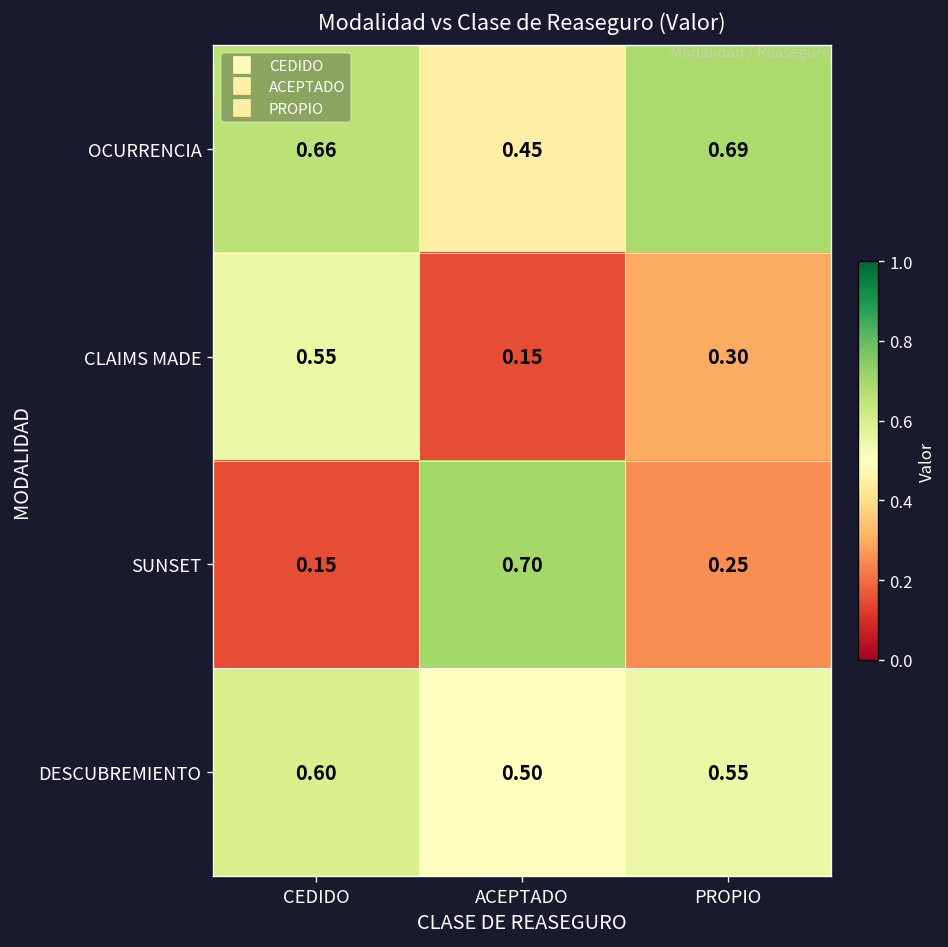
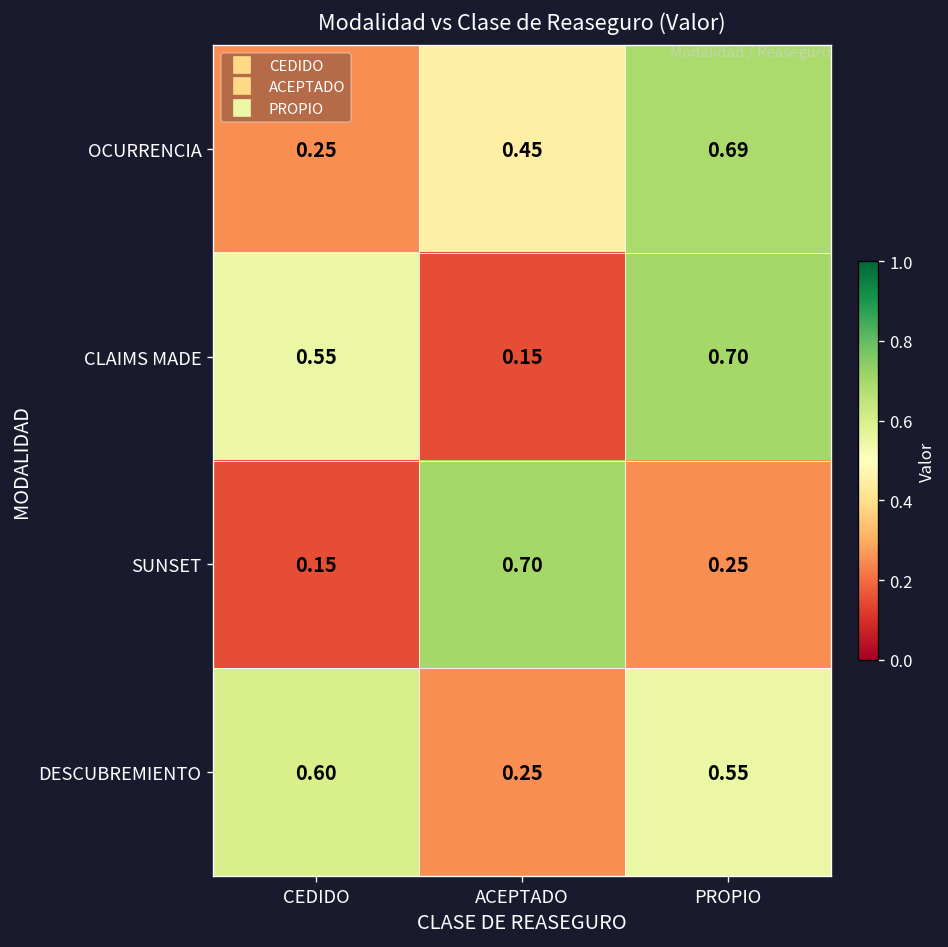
OCURRENCIA, CEDIDO: 0.66 -> 0.25
CLAIMS MADE, PROPIO: 0.30 -> 0.70
DESCUBREMIENTO, ACEPTADO: 0.50 -> 0.25
